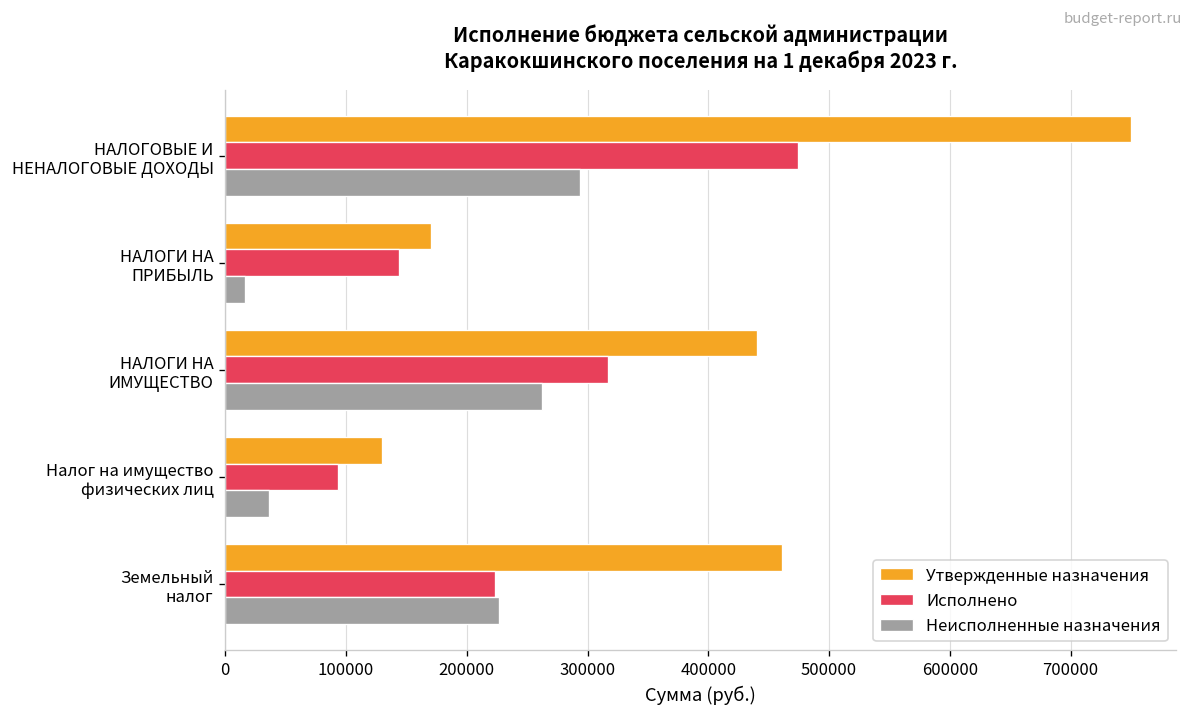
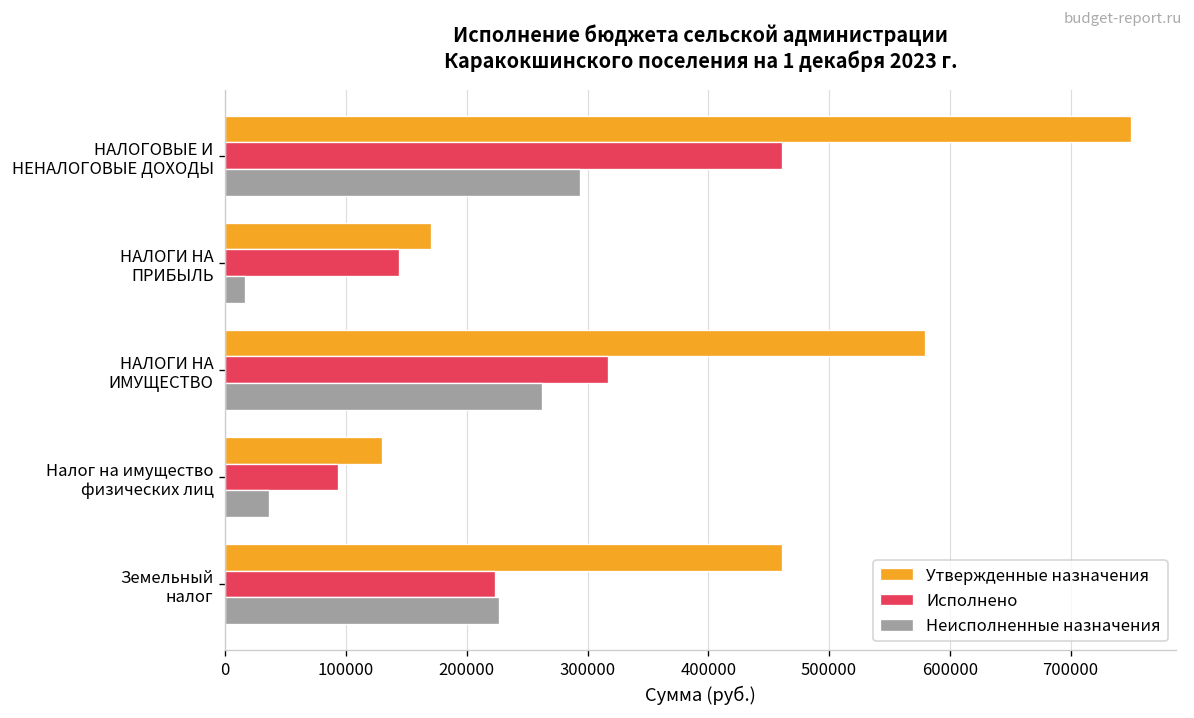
Исполнено, НАЛОГОВЫЕ И НЕНАЛОГОВЫЕ ДОХОДЫ: 474000 -> 461000
Утвержденные назначения, НАЛОГИ НА ИМУЩЕСТВО: 441000 -> 580000
